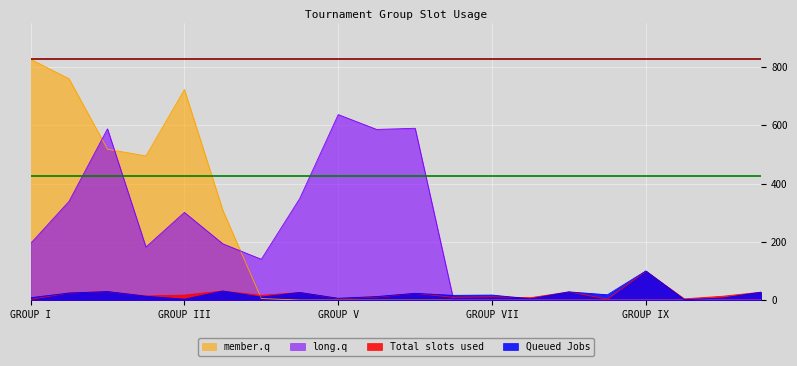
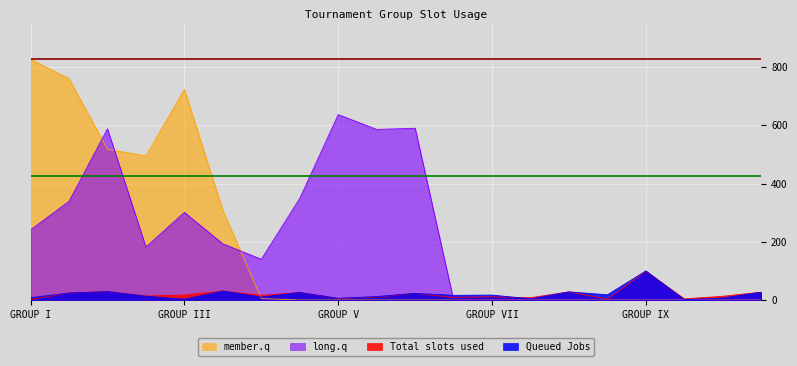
long.q, GROUP I: 190 -> 240
